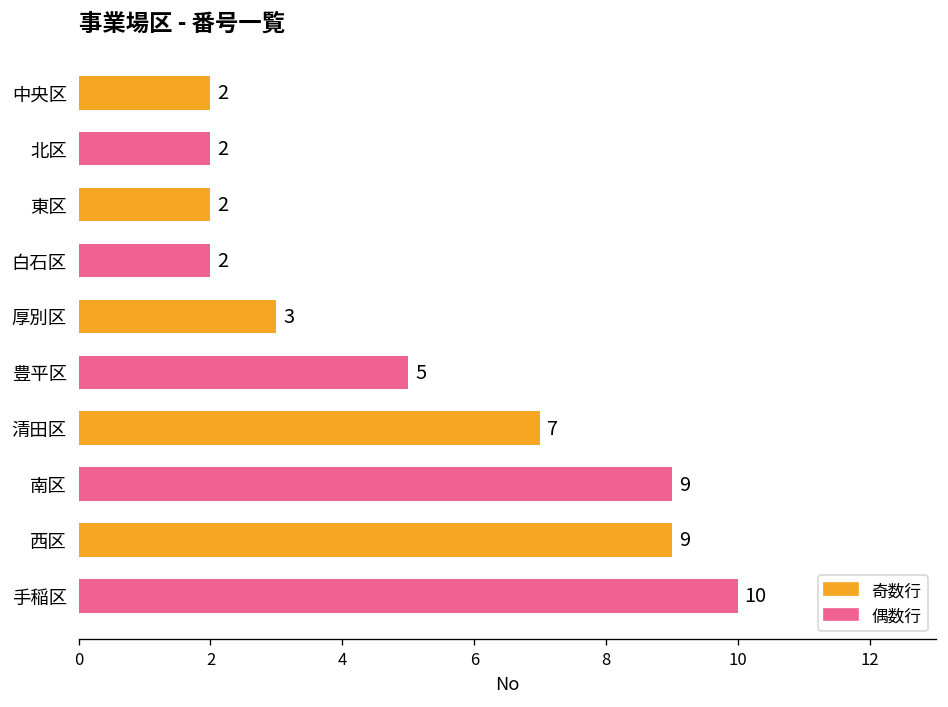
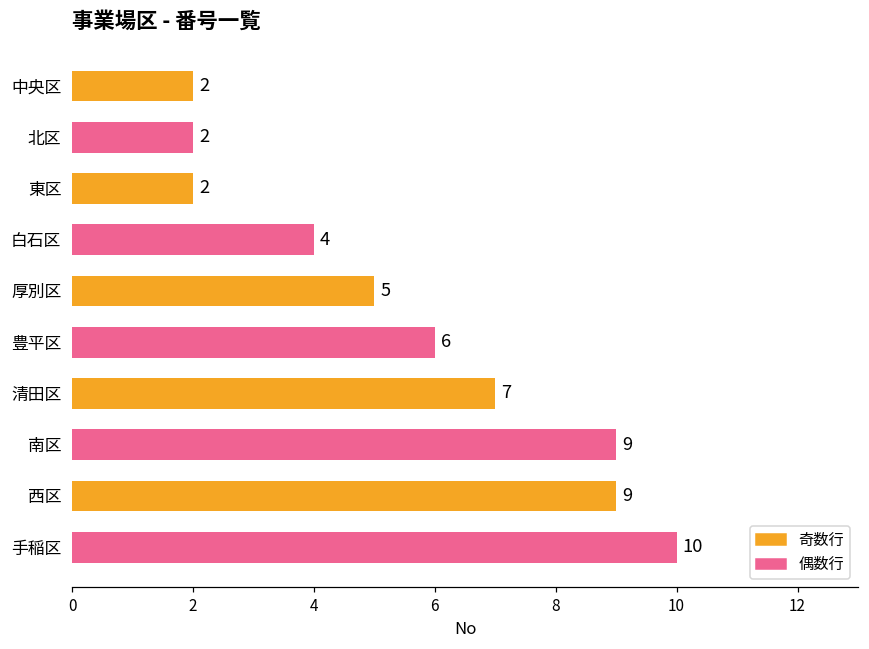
白石区: 2 -> 4
厚別区: 3 -> 5
豊平区: 5 -> 6
